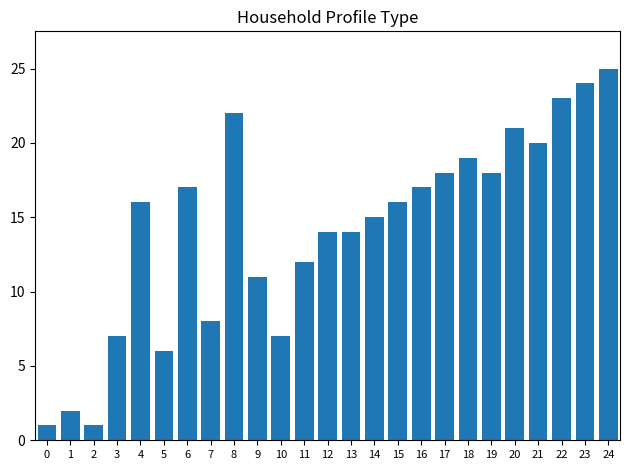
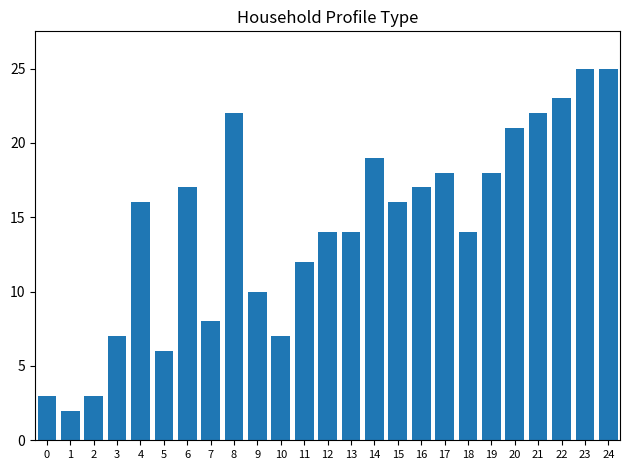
0: 1 -> 3
2: 1 -> 3
9: 11 -> 10
14: 15 -> 19
18: 19 -> 14
21: 20 -> 22
23: 24 -> 25
